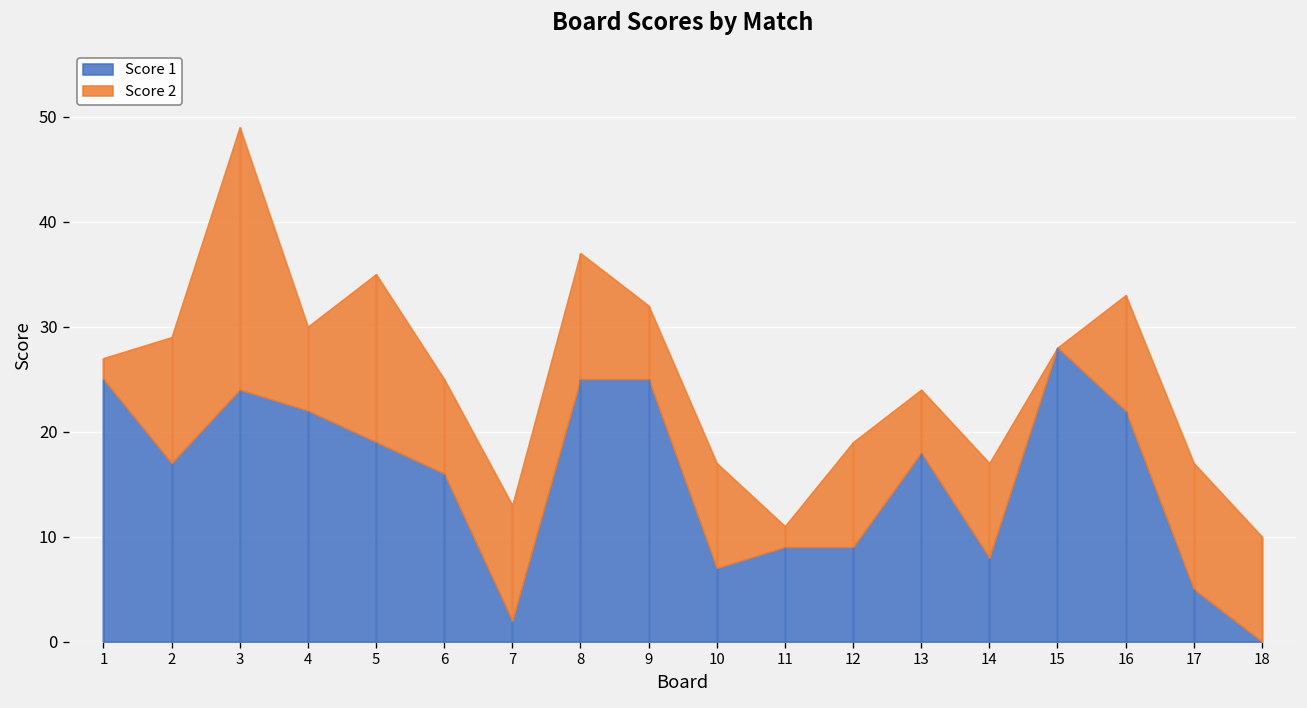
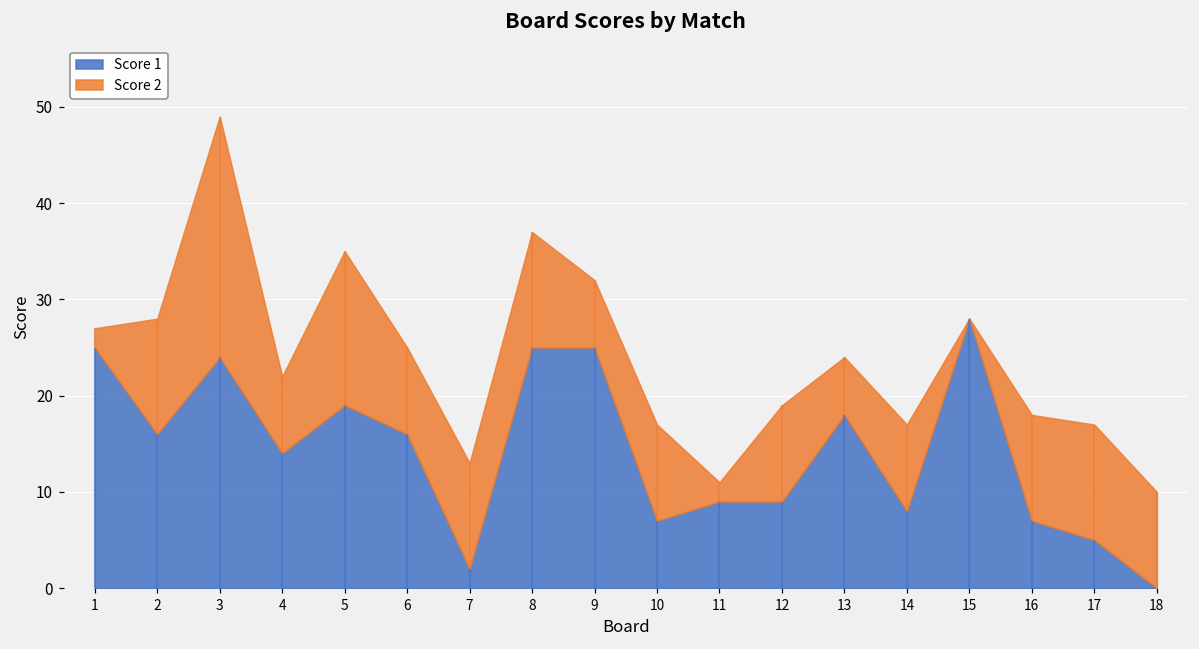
Score 1, 2: 17 -> 16
Score 1, 4: 22 -> 14
Score 1, 16: 22 -> 7
